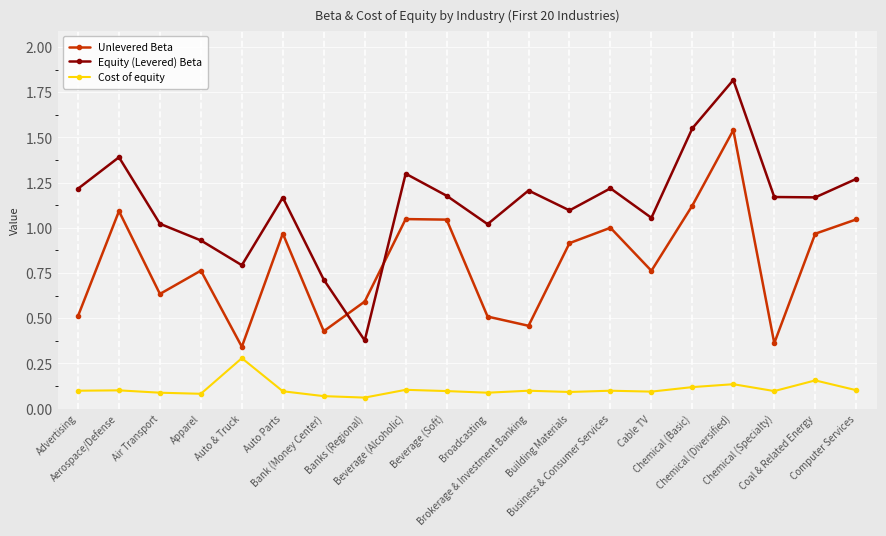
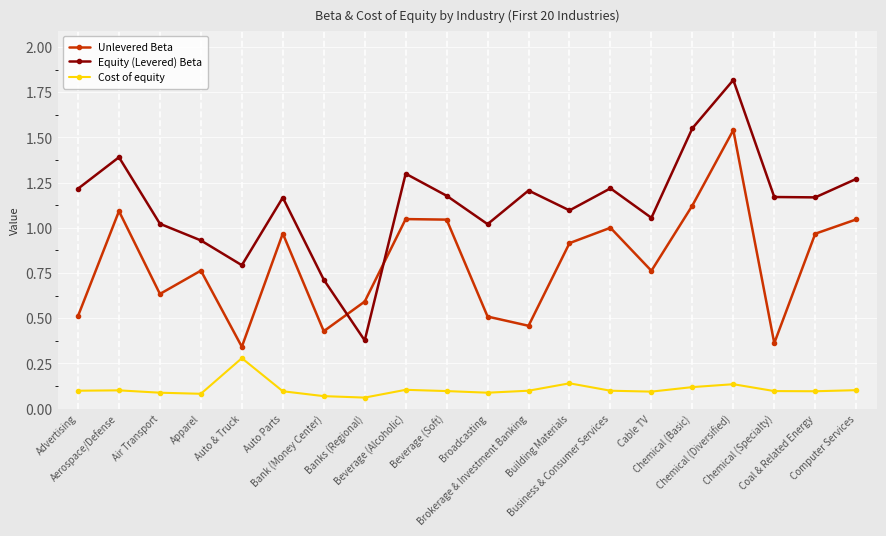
Cost of equity, Building Materials: 0.09 -> 0.14
Cost of equity, Coal & Related Energy: 0.16 -> 0.10
